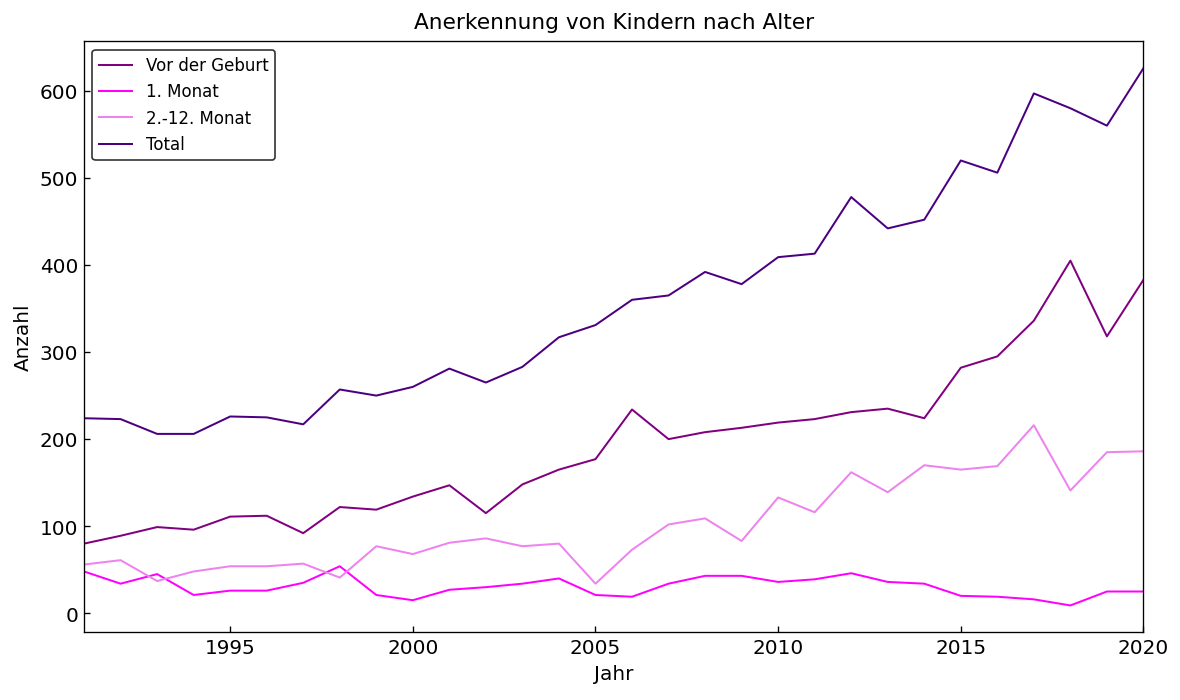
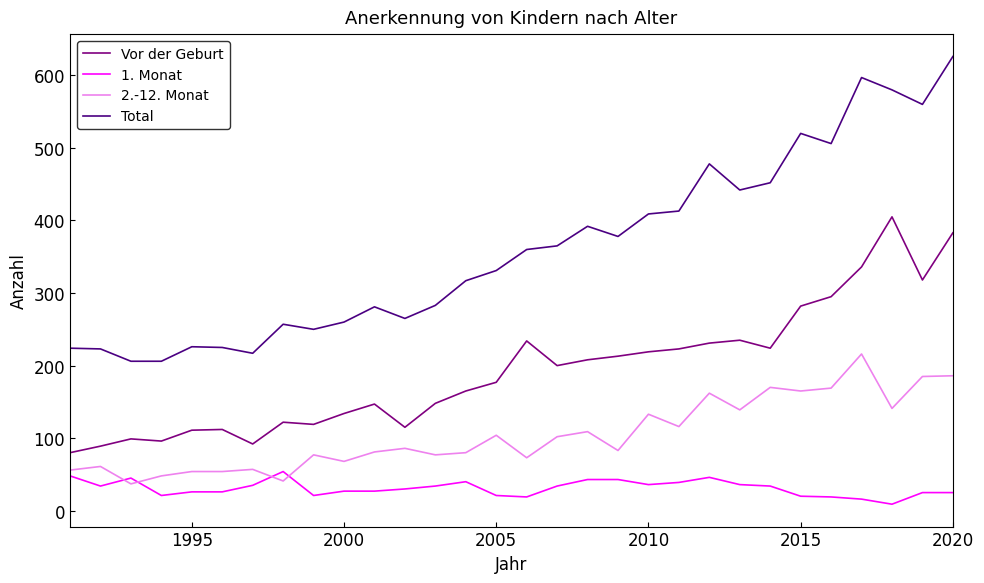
1. Monat, 2000: 20 -> 30
2.-12. Monat, 2005: 30 -> 100
